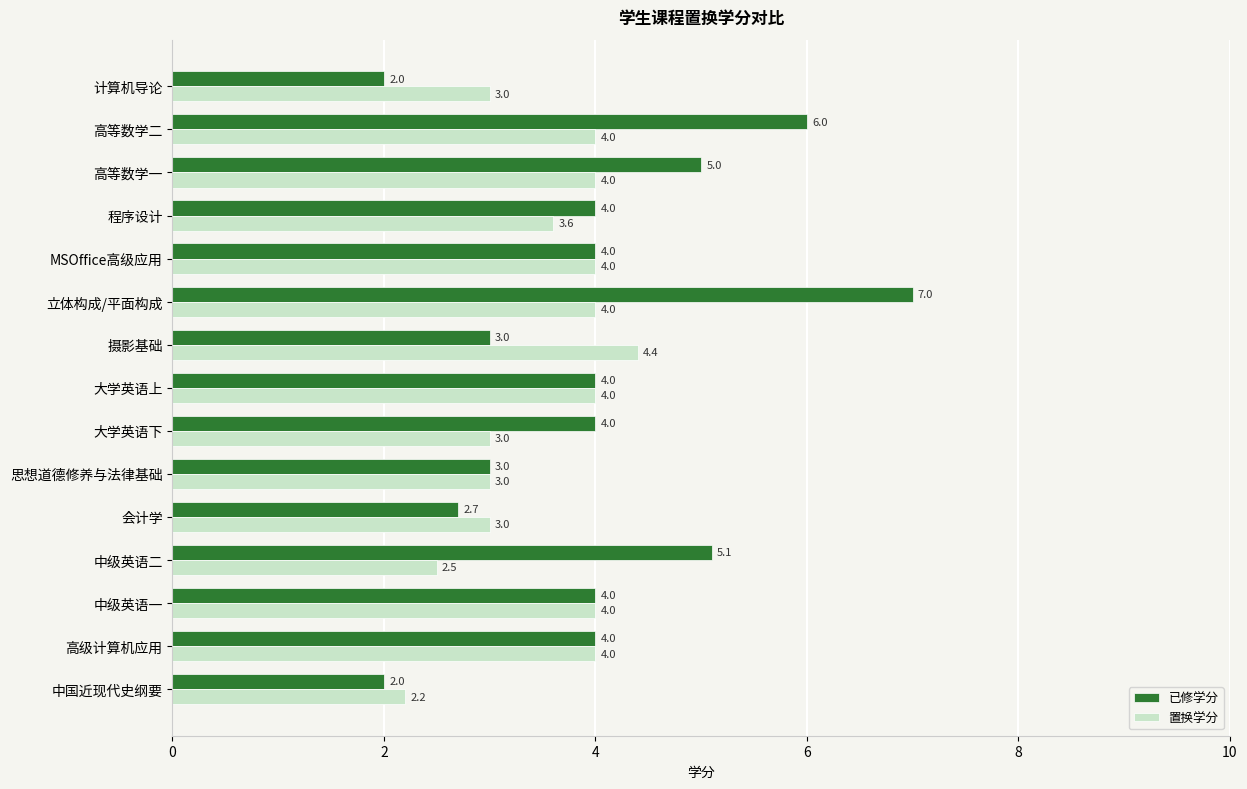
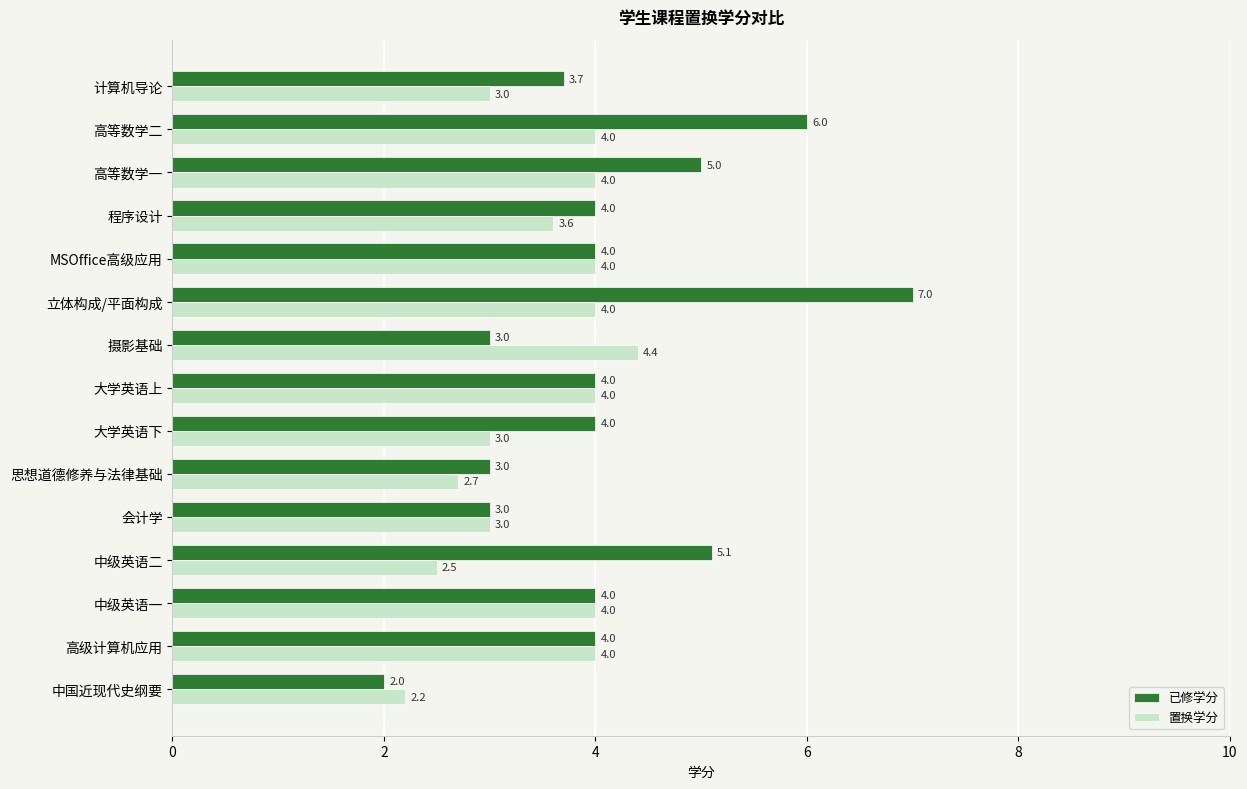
已修学分, 计算机导论: 2.0 -> 3.7
置换学分, 思想道德修养与法律基础: 3.0 -> 2.7
已修学分, 会计学: 2.7 -> 3.0
